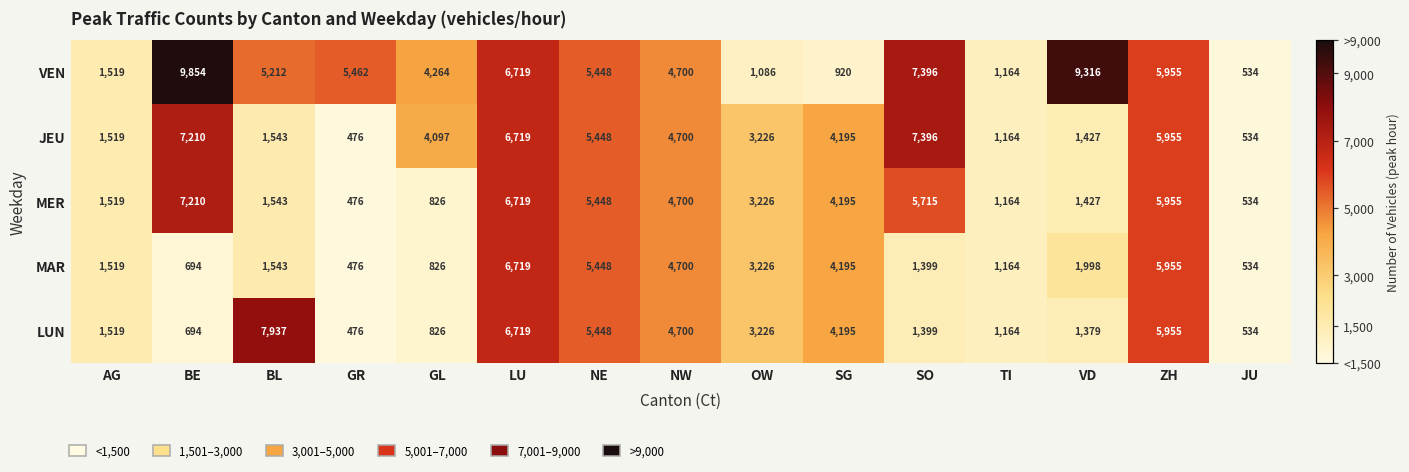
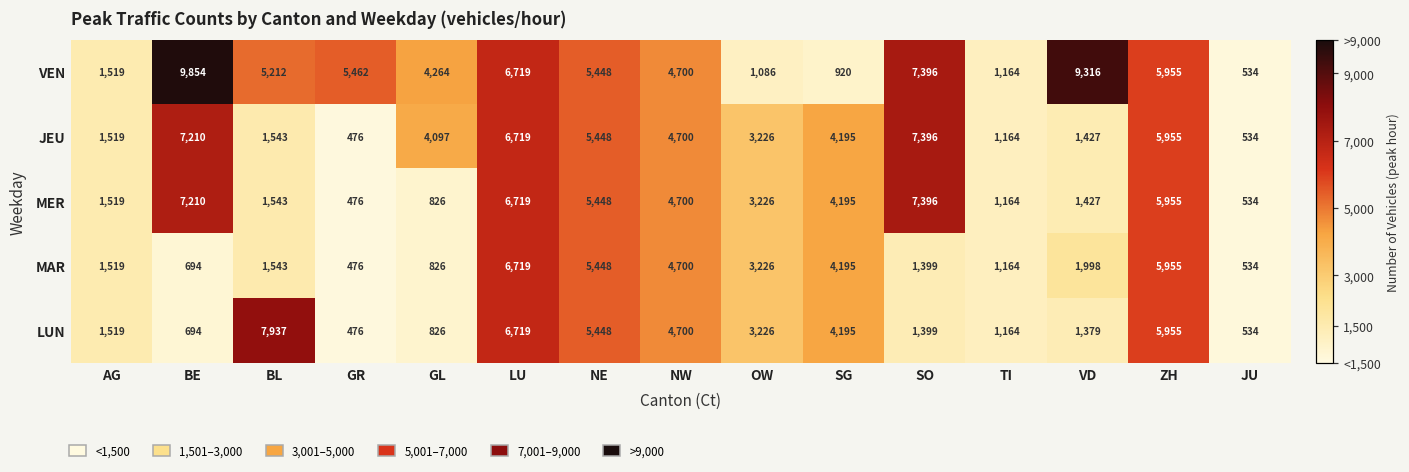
MER, SO: 5,715 -> 7,396
